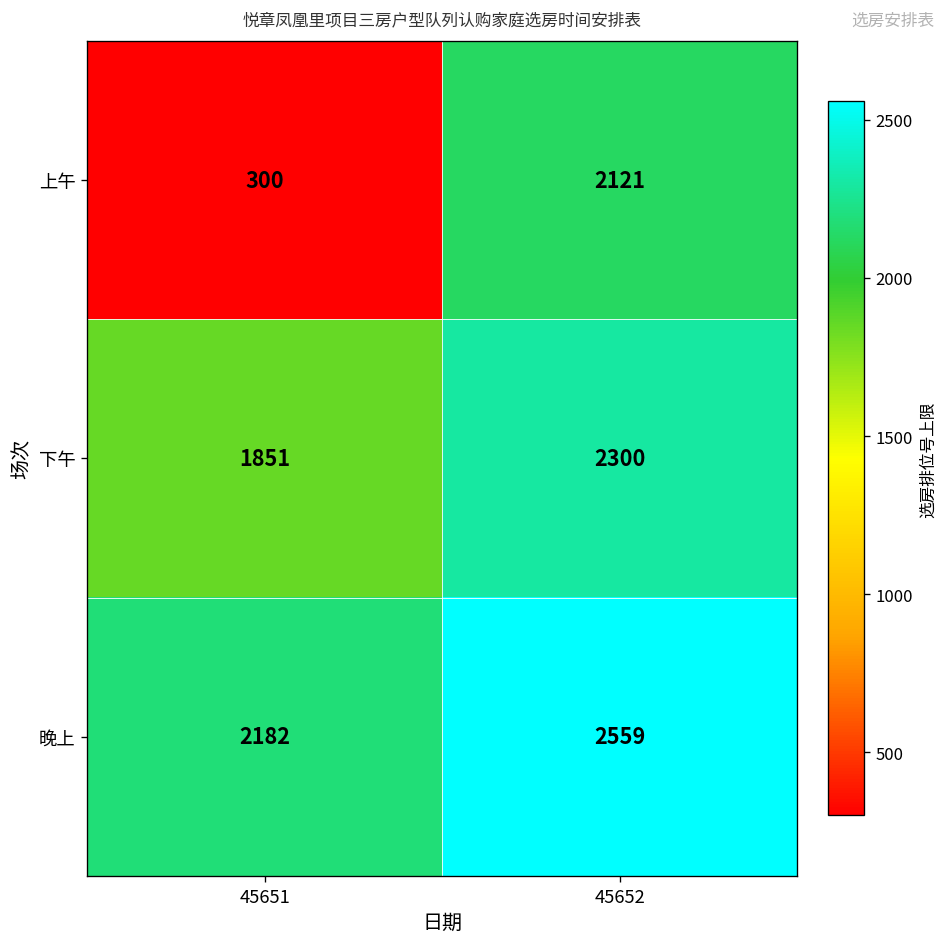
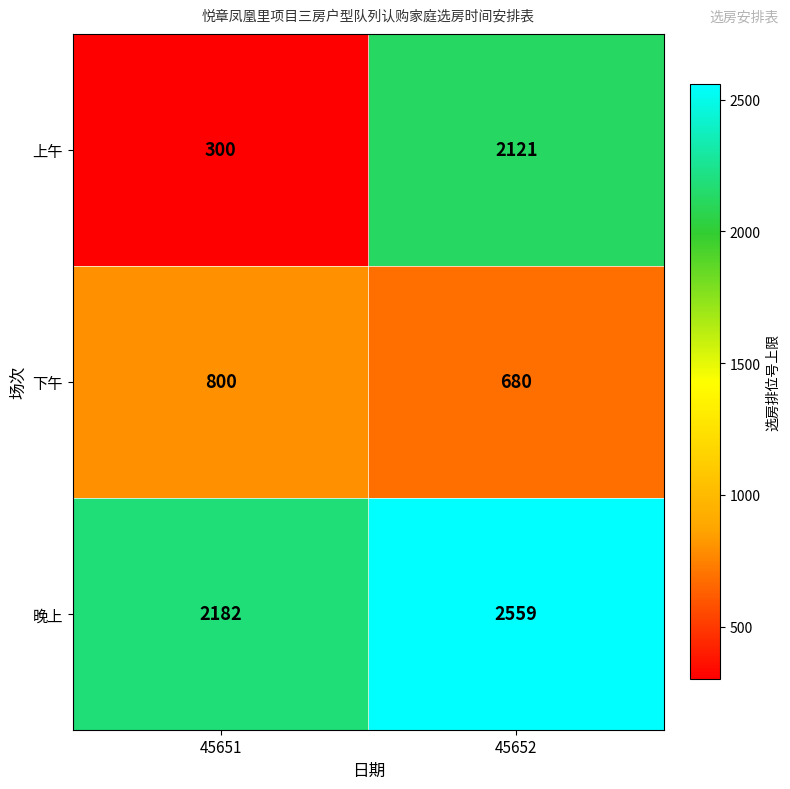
下午, 45651: 1851 -> 800
下午, 45652: 2300 -> 680
